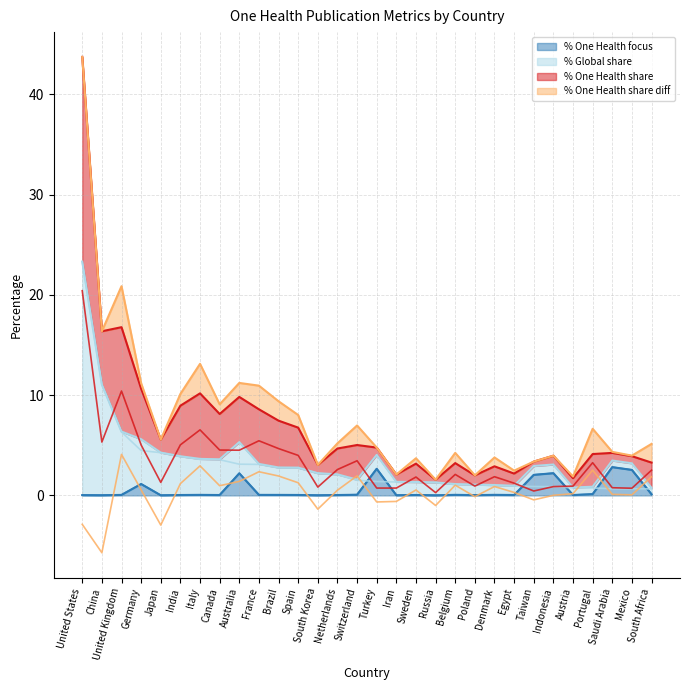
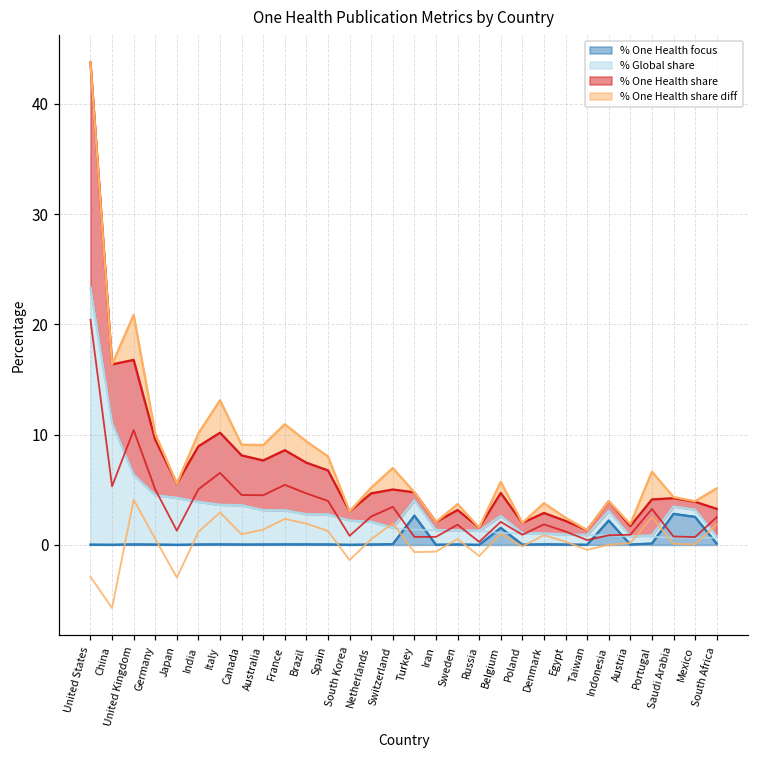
% One Health focus, Germany: 1.1 -> 0.0
% One Health focus, Australia: 2.2 -> 0.0
% One Health focus, Belgium: 0.1 -> 1.5
% One Health focus, Taiwan: 2.0 -> 0.0
